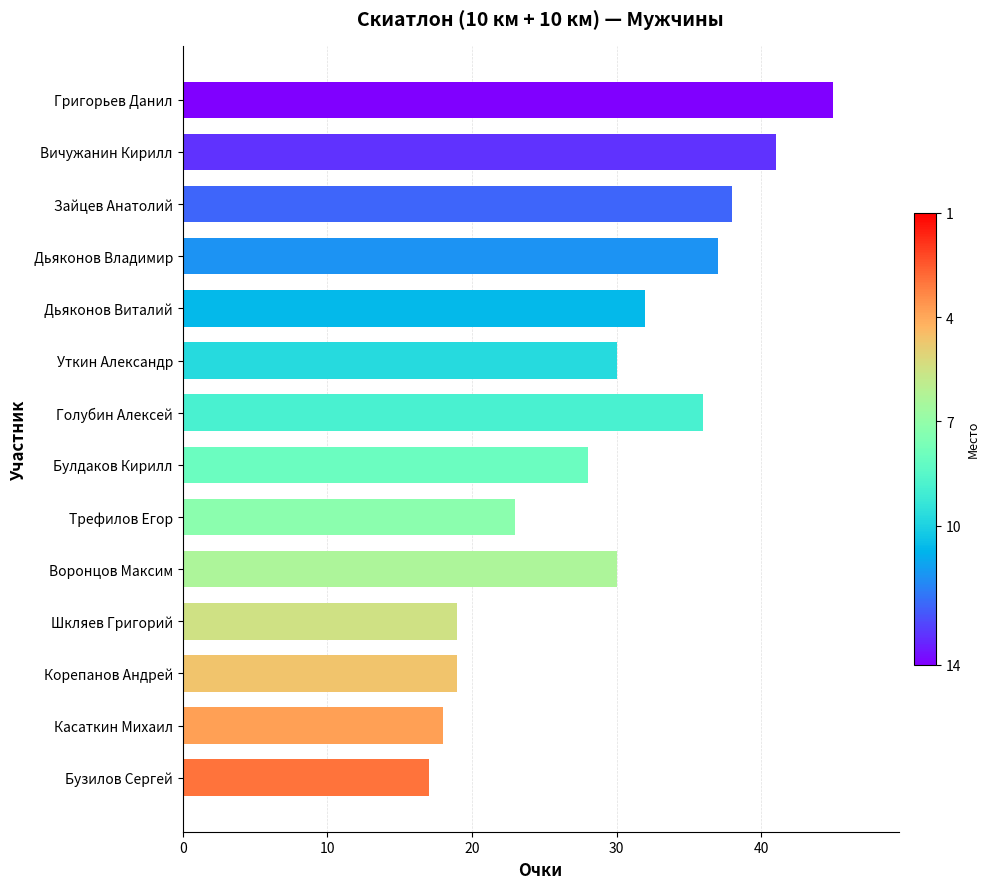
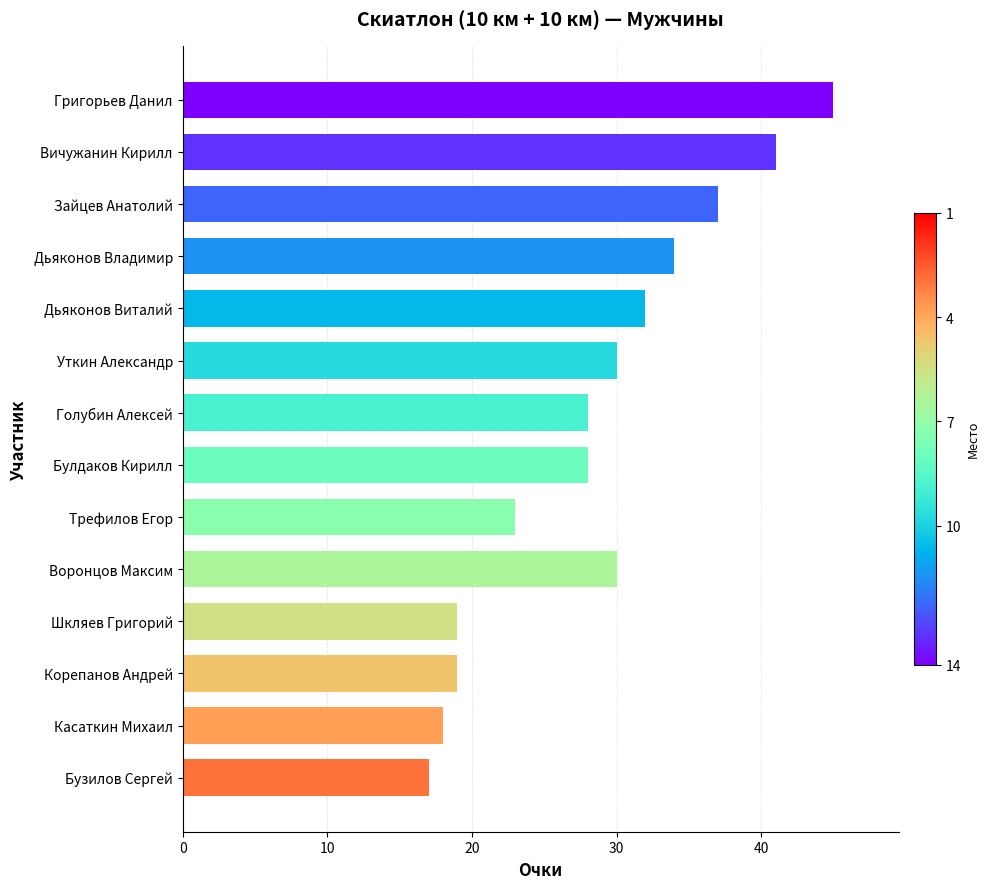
Зайцев Анатолий: 38 -> 37
Дьяконов Владимир: 37 -> 34
Голубин Алексей: 36 -> 28
